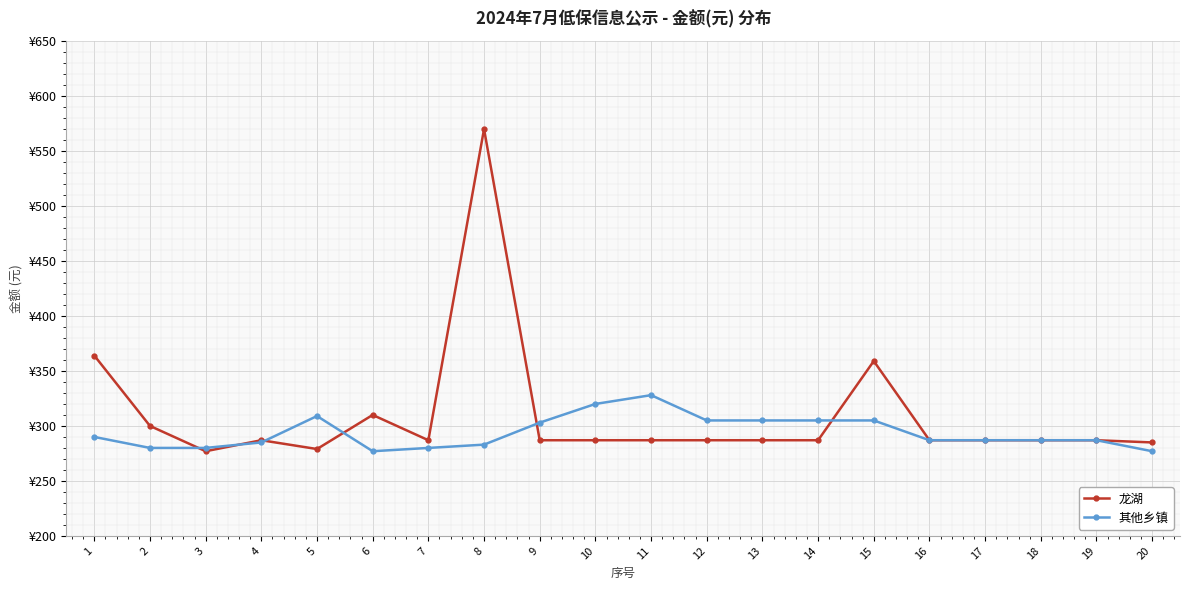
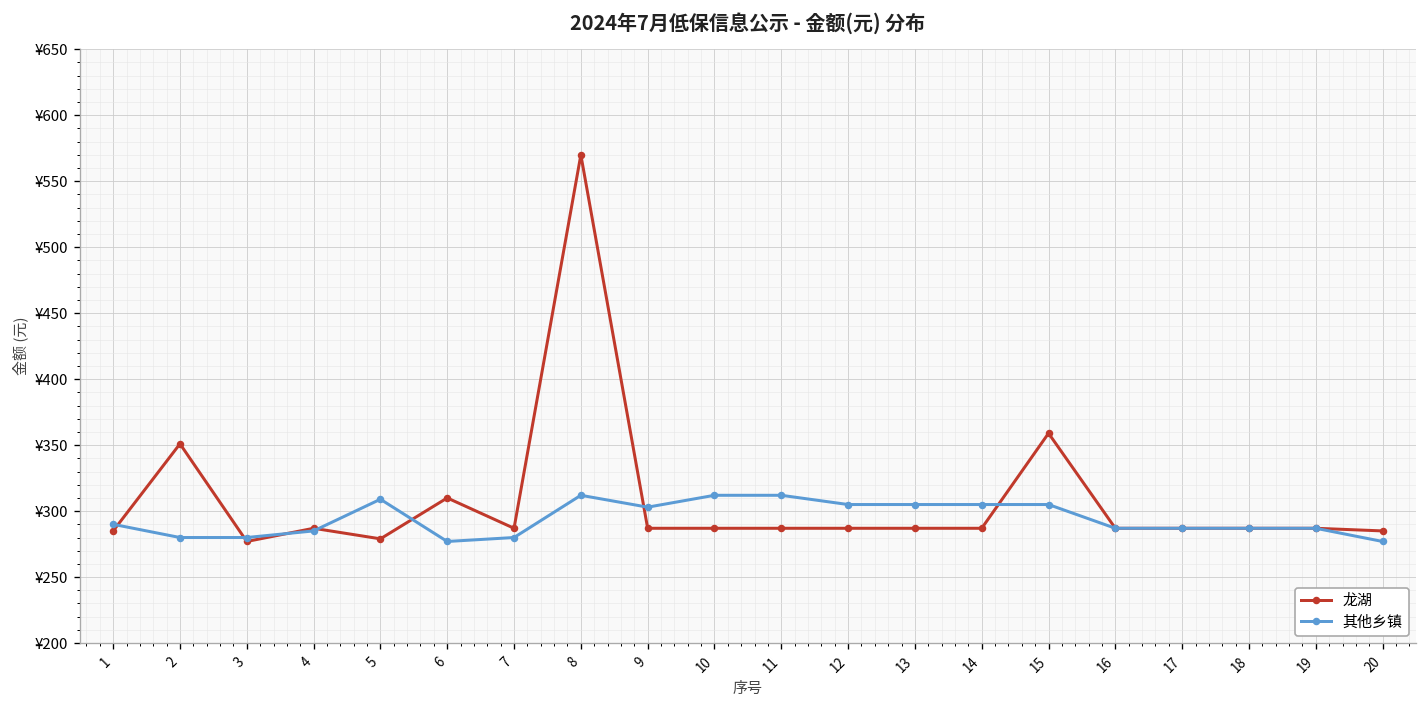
龙湖, 1: ¥364 -> ¥285
龙湖, 2: ¥300 -> ¥351
其他乡镇, 8: ¥283 -> ¥312
其他乡镇, 10: ¥320 -> ¥312
其他乡镇, 11: ¥328 -> ¥312
